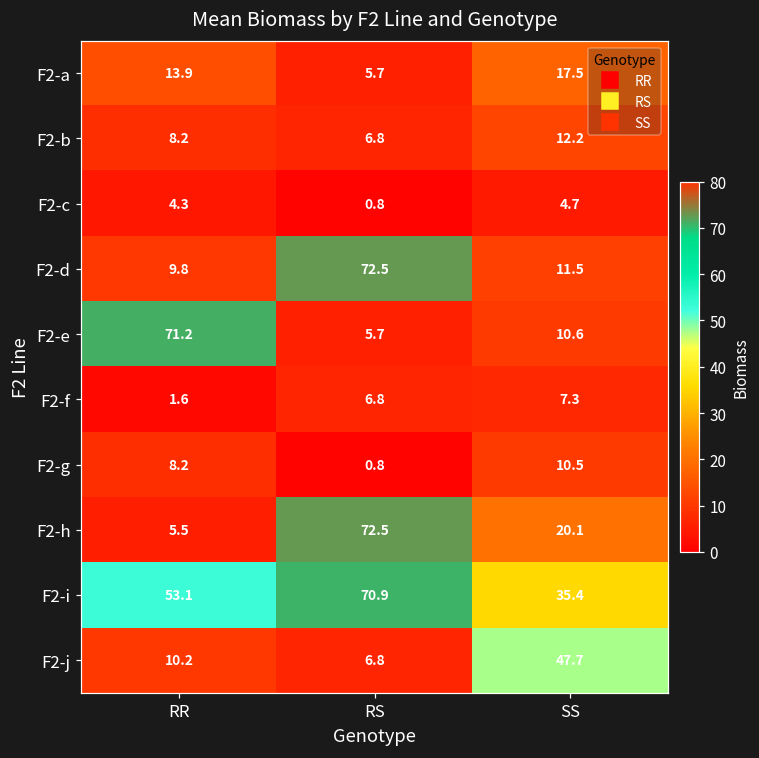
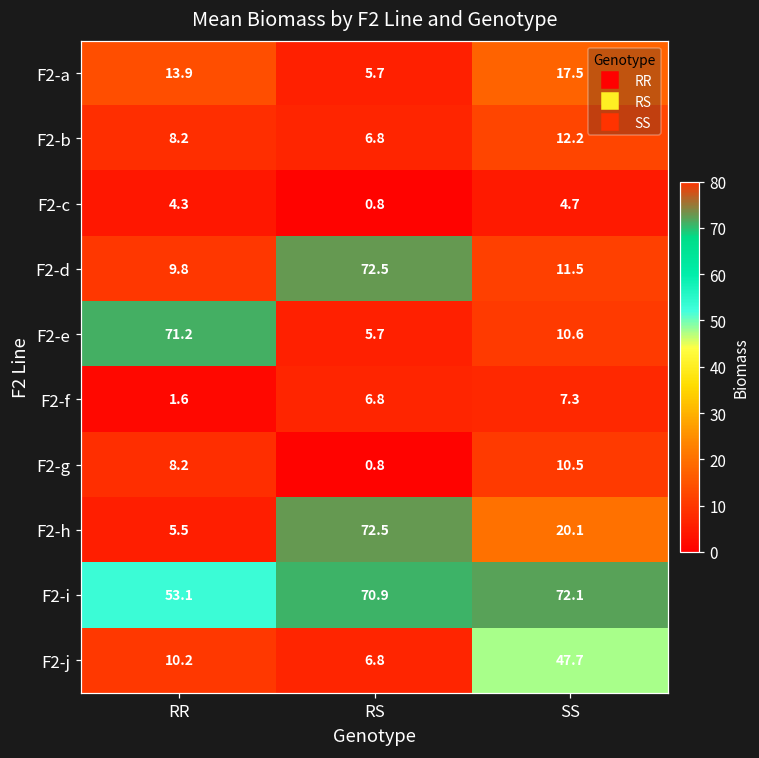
F2-i, SS: 35.4 -> 72.1
